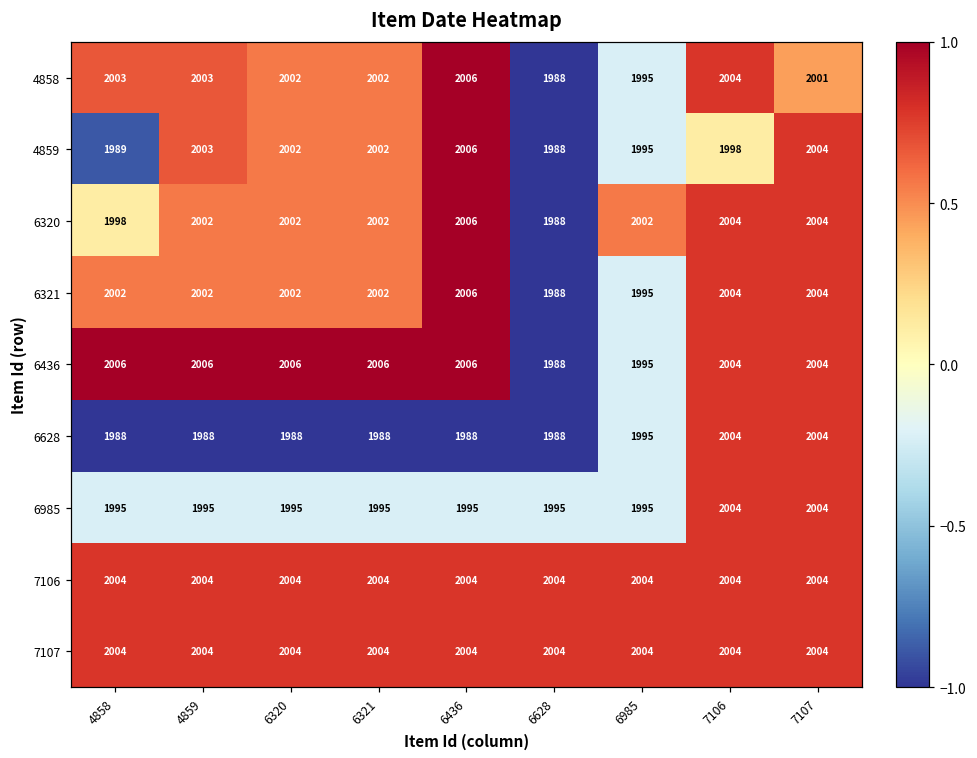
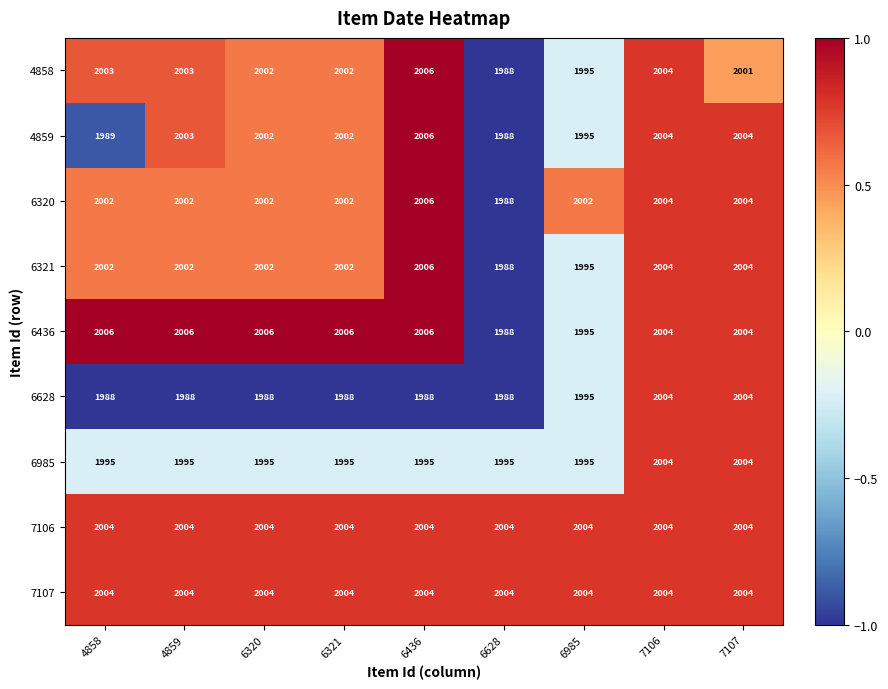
4859, 7106: 1998 -> 2004
6320, 4858: 1998 -> 2002
